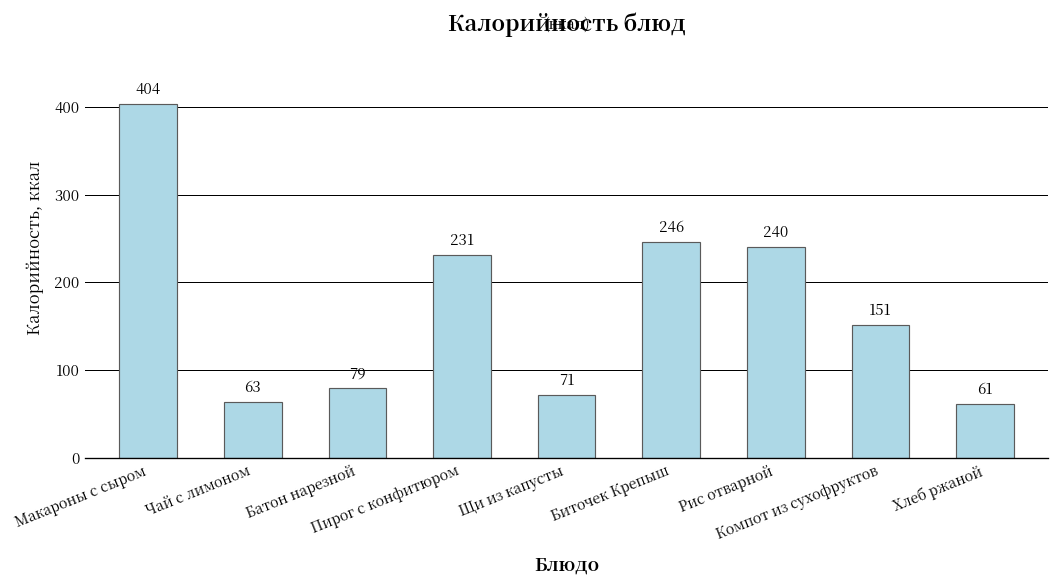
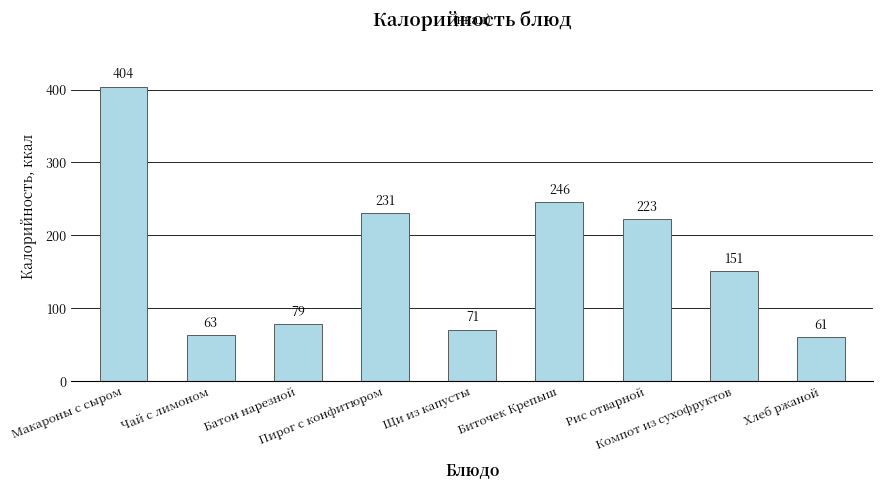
Рис отварной: 240 -> 223
